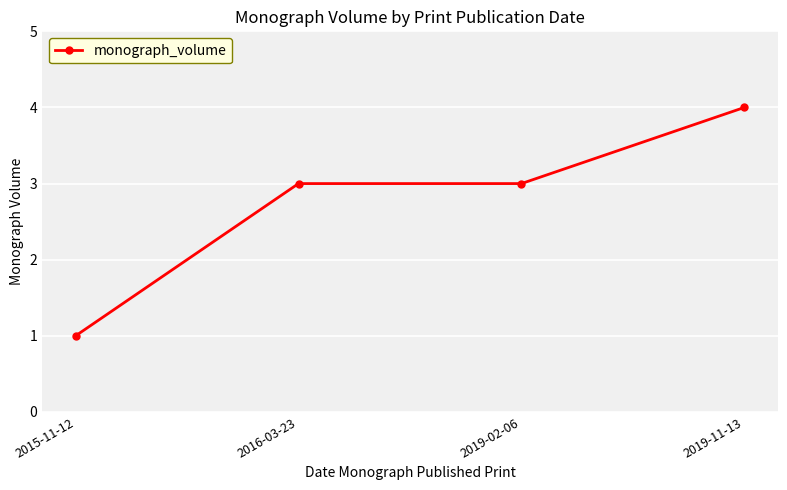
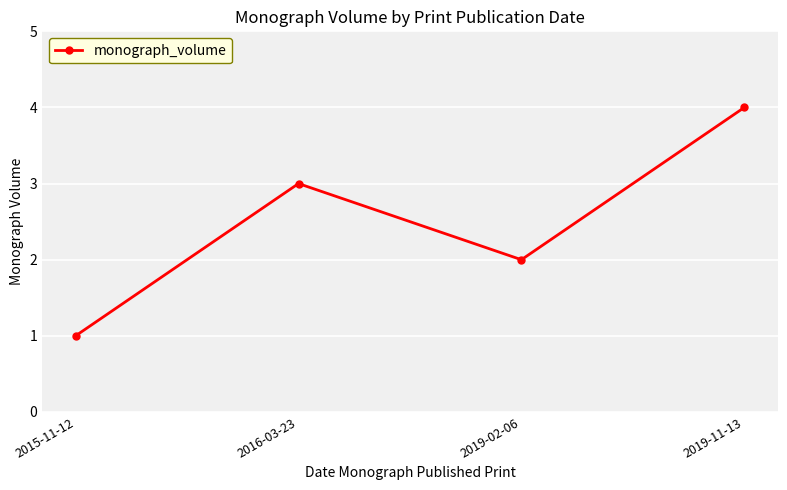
2019-02-06: 3 -> 2
